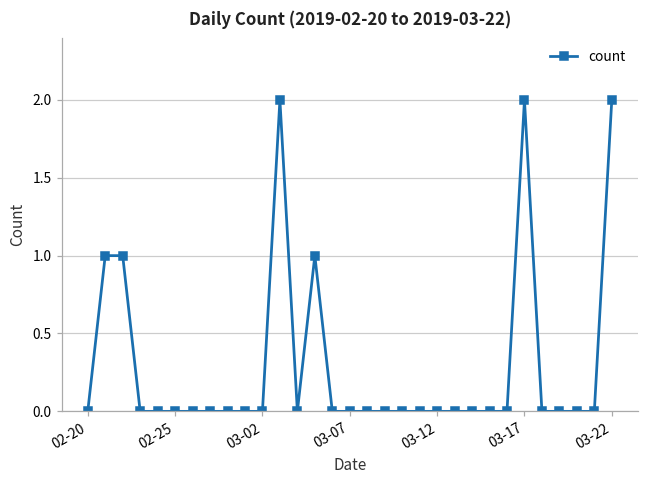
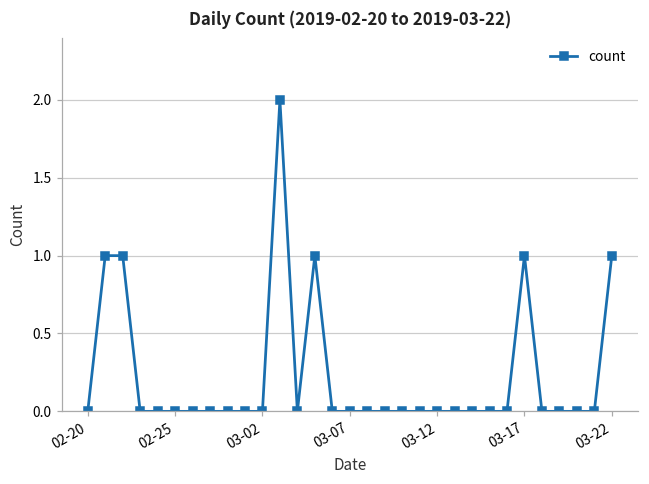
03-17: 2 -> 1
03-22: 2 -> 1
